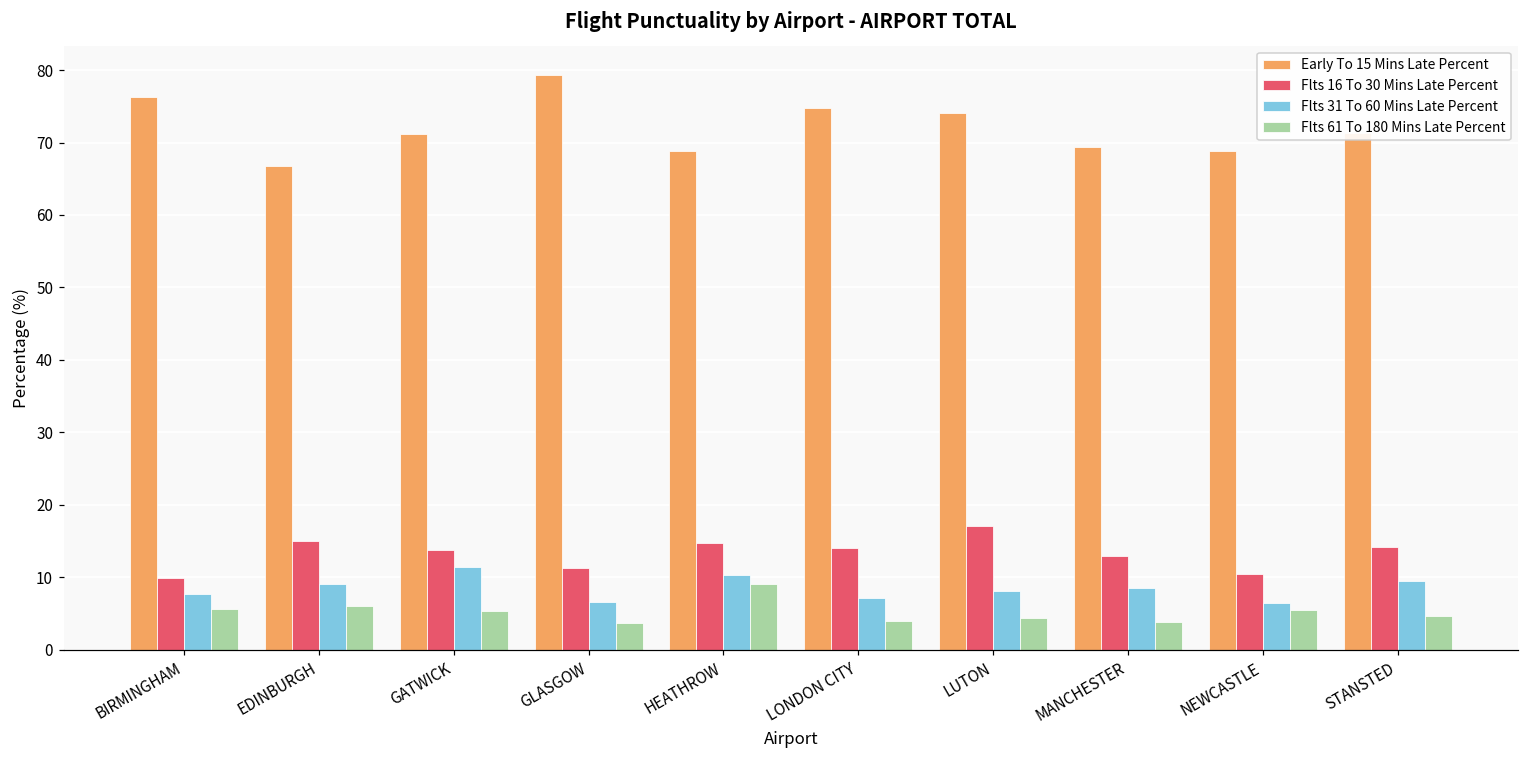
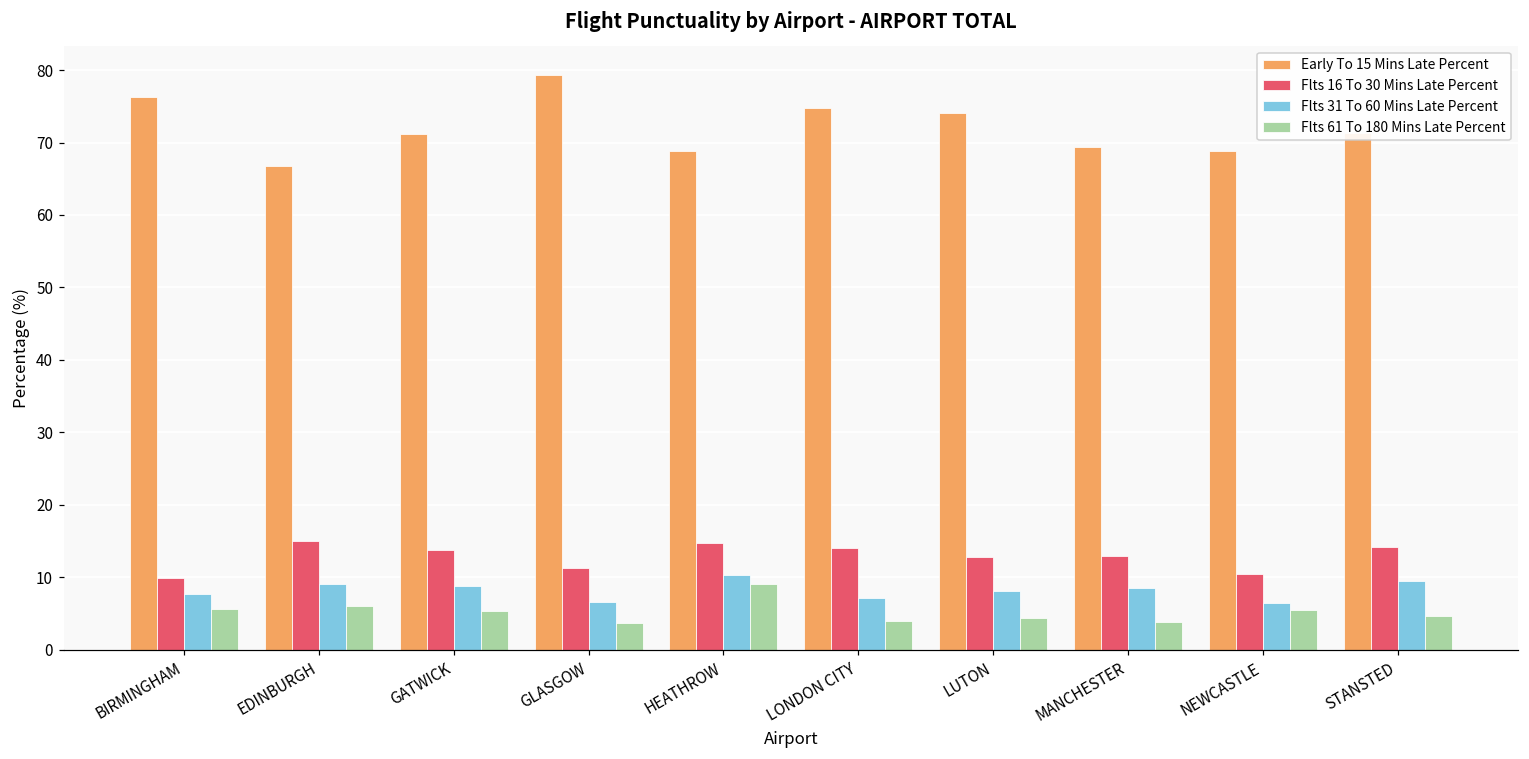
Flts 31 To 60 Mins Late Percent, GATWICK: 11 -> 9
Flts 16 To 30 Mins Late Percent, LUTON: 17 -> 13
